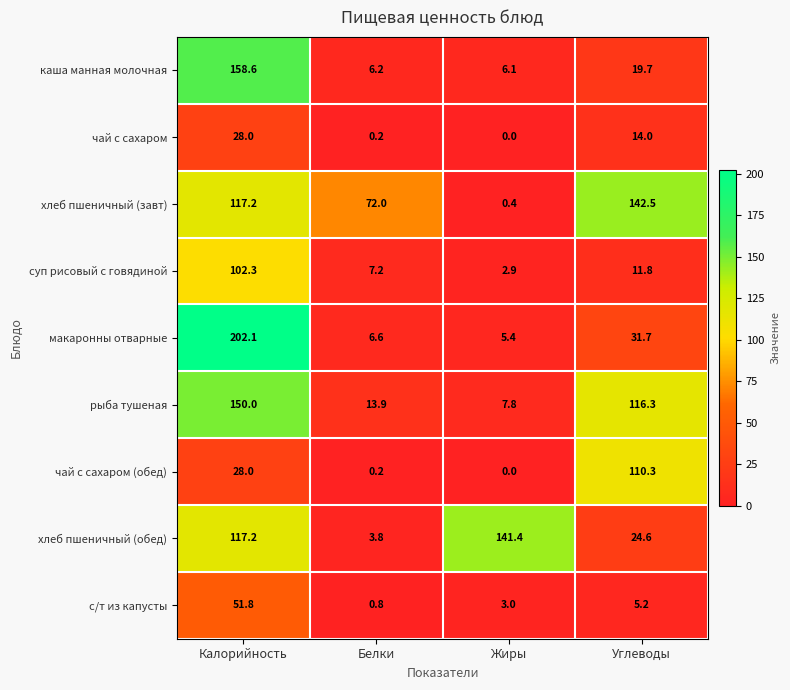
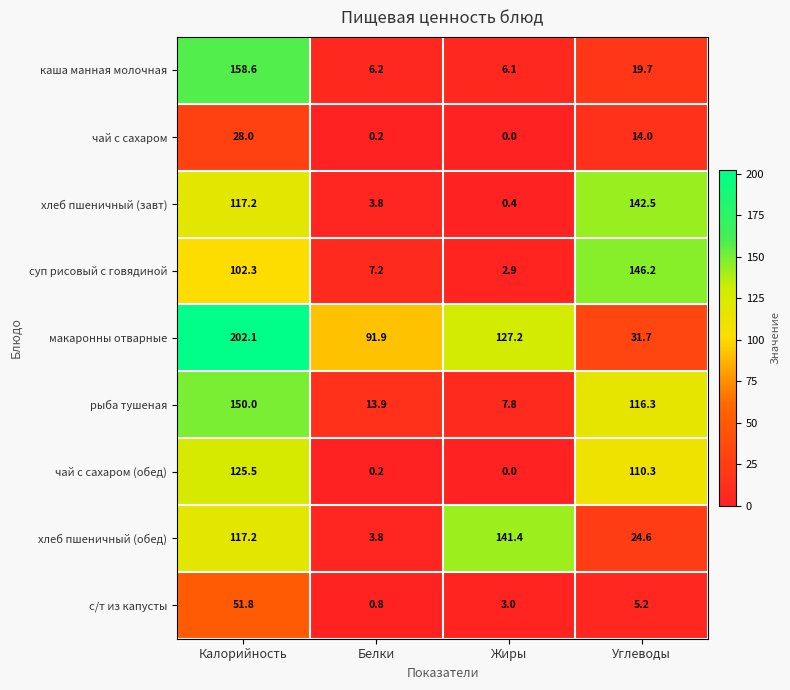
хлеб пшеничный (завт), Белки: 72.0 -> 3.8
суп рисовый с говядиной, Углеводы: 11.8 -> 146.2
макаронны отварные, Белки: 6.6 -> 91.9
макаронны отварные, Жиры: 5.4 -> 127.2
чай с сахаром (обед), Калорийность: 28.0 -> 125.5
